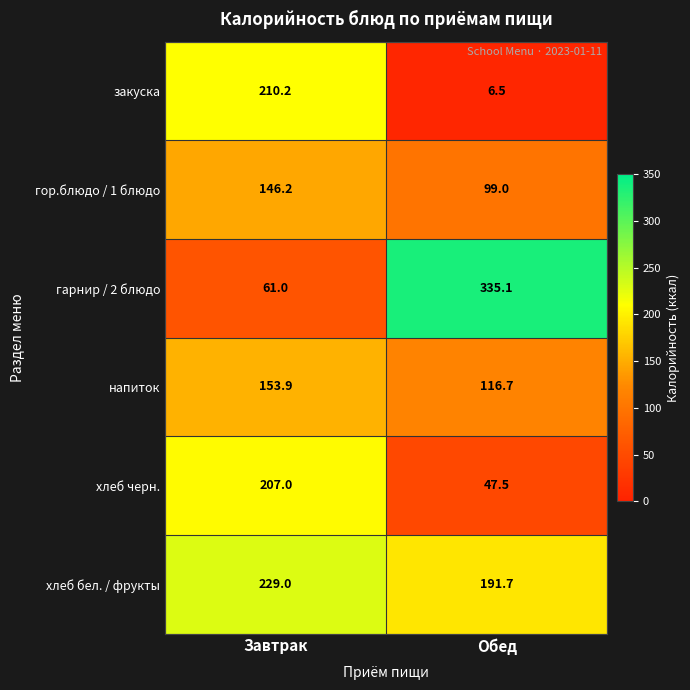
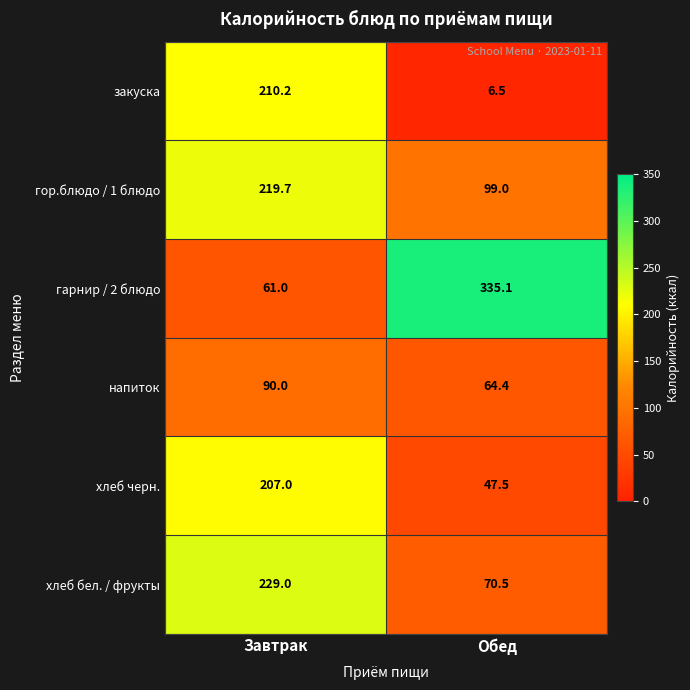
гор.блюдо / 1 блюдо, Завтрак: 146.2 -> 219.7
напиток, Завтрак: 153.9 -> 90.0
напиток, Обед: 116.7 -> 64.4
хлеб бел. / фрукты, Обед: 191.7 -> 70.5
